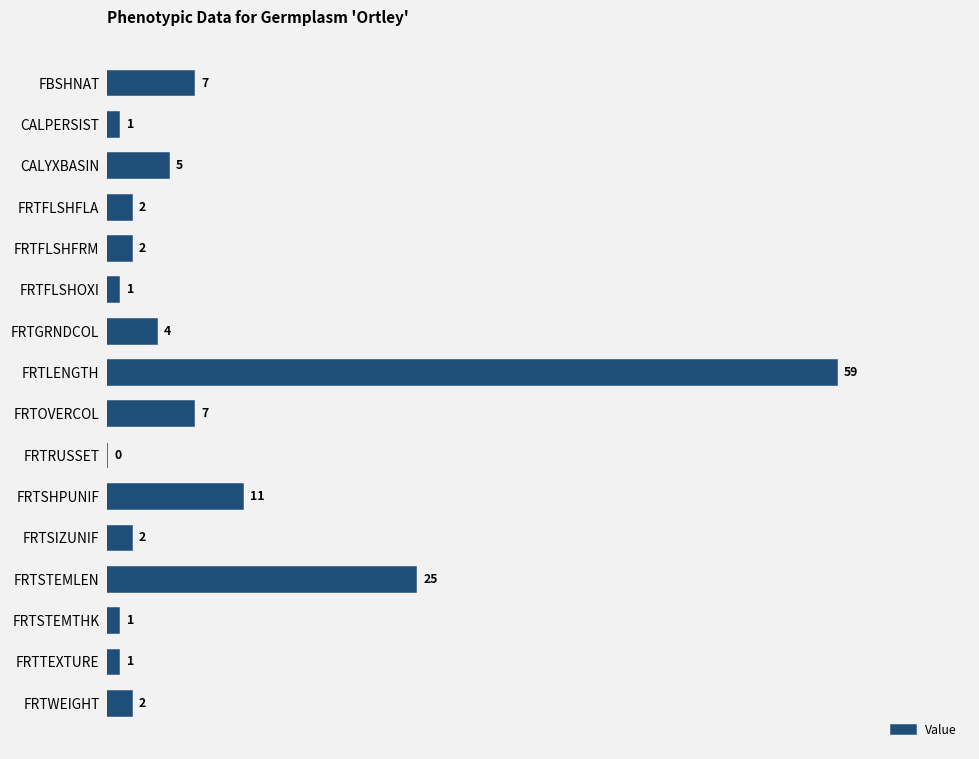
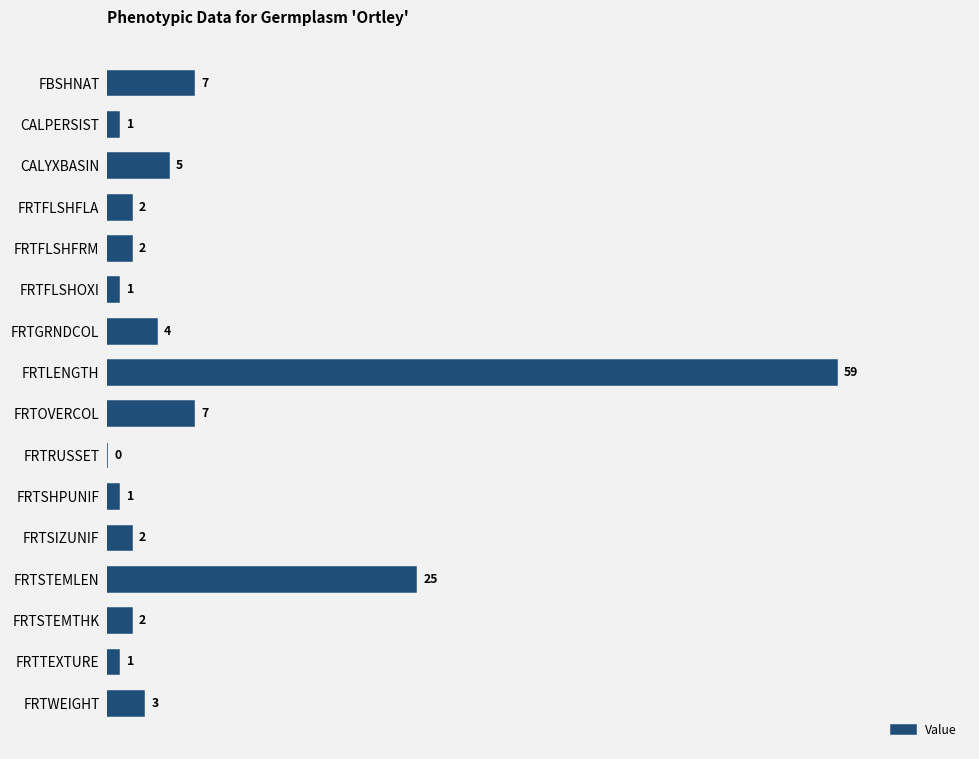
FRTSHPUNIF: 11 -> 1
FRTSTEMTHK: 1 -> 2
FRTWEIGHT: 2 -> 3
